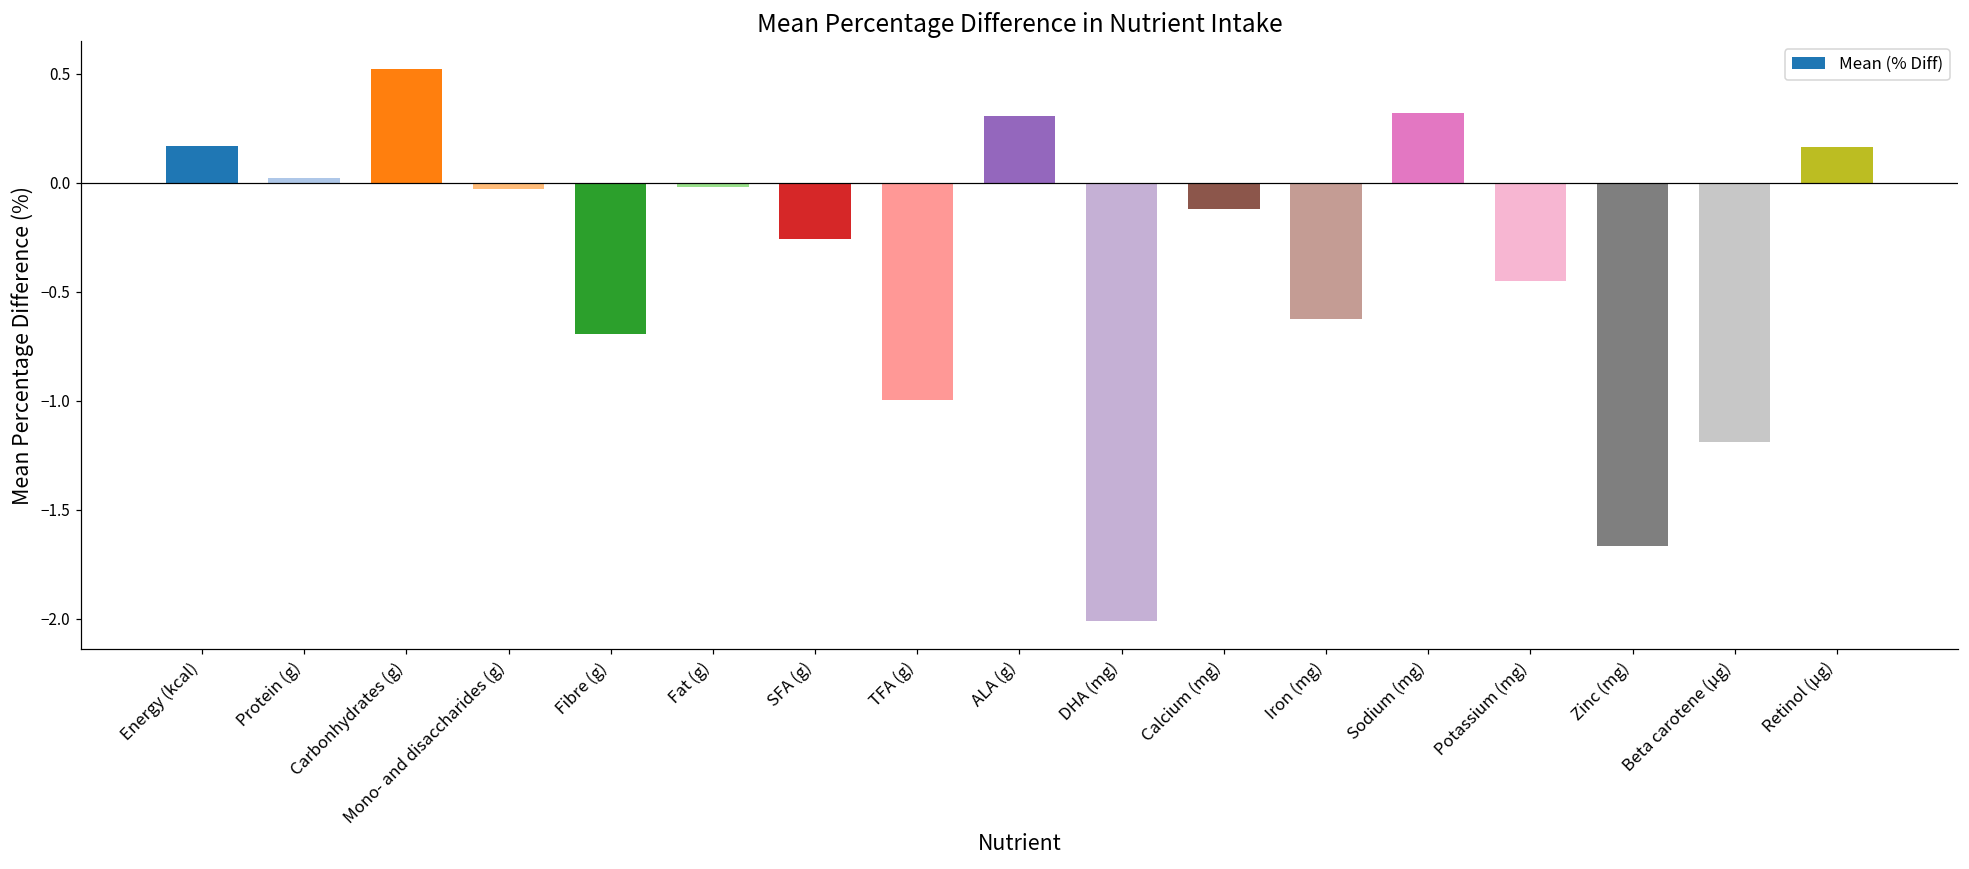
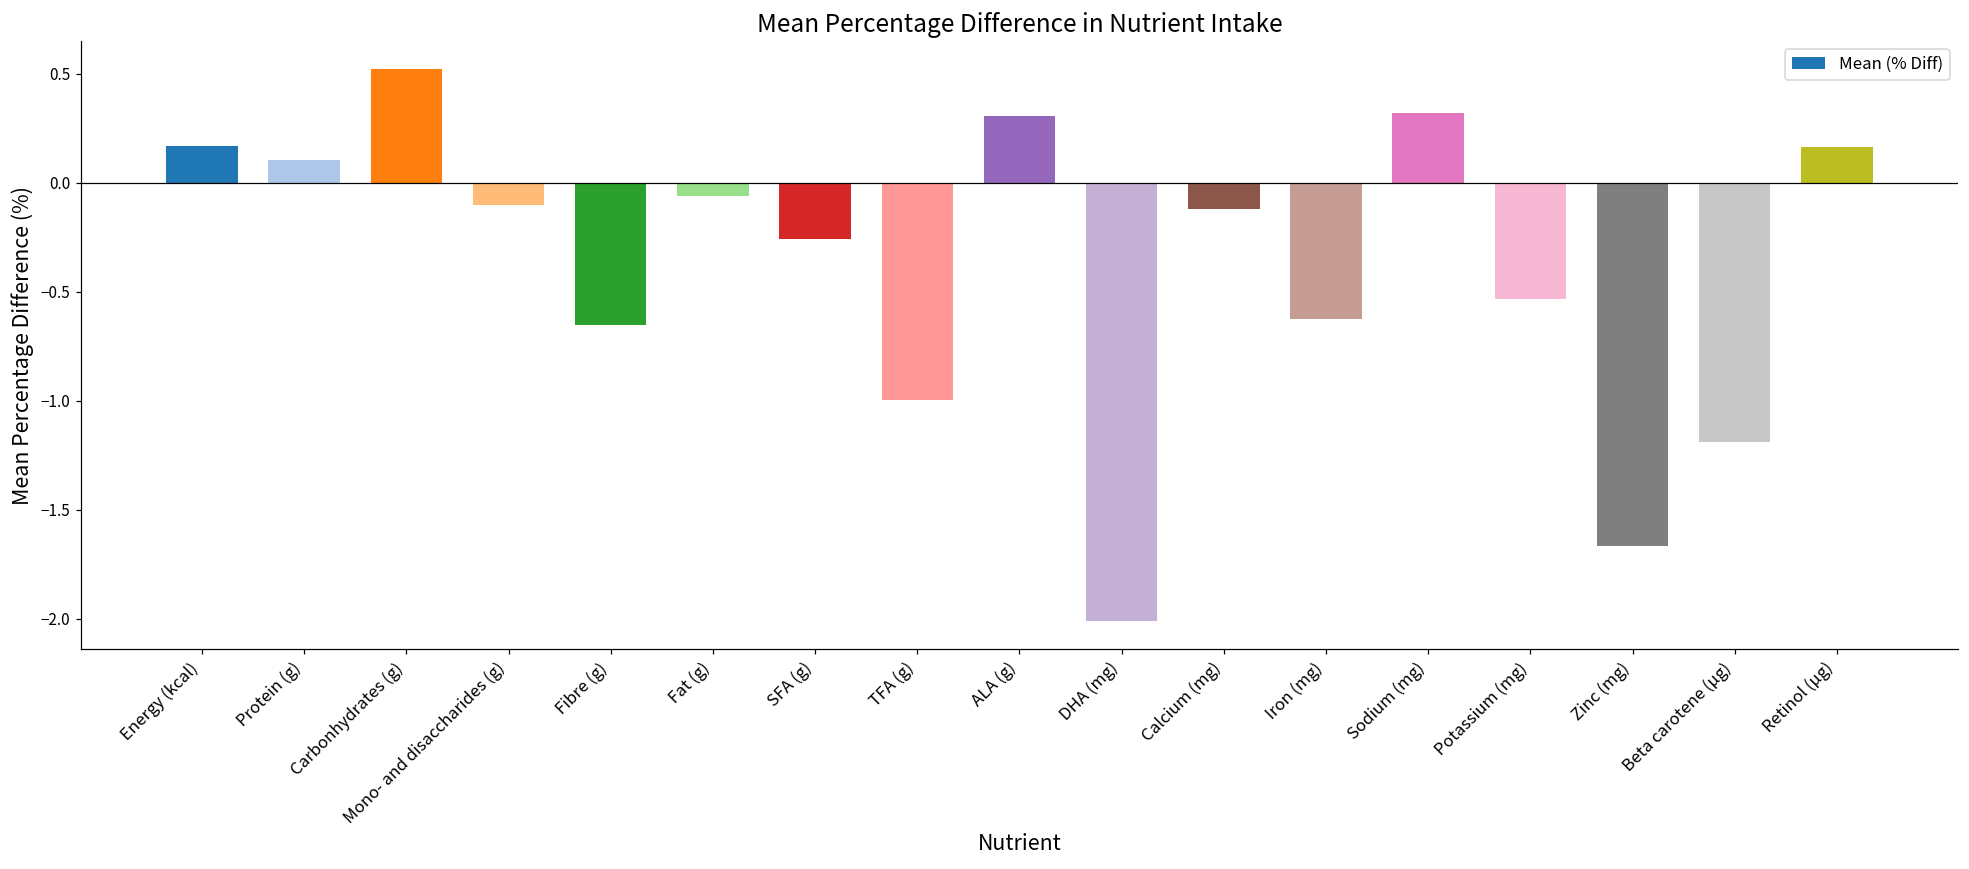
Protein (g): 0.02 -> 0.10
Mono- and disaccharides (g): -0.03 -> -0.10
Fibre (g): -0.69 -> -0.65
Fat (g): -0.02 -> -0.06
Potassium (mg): -0.45 -> -0.53
